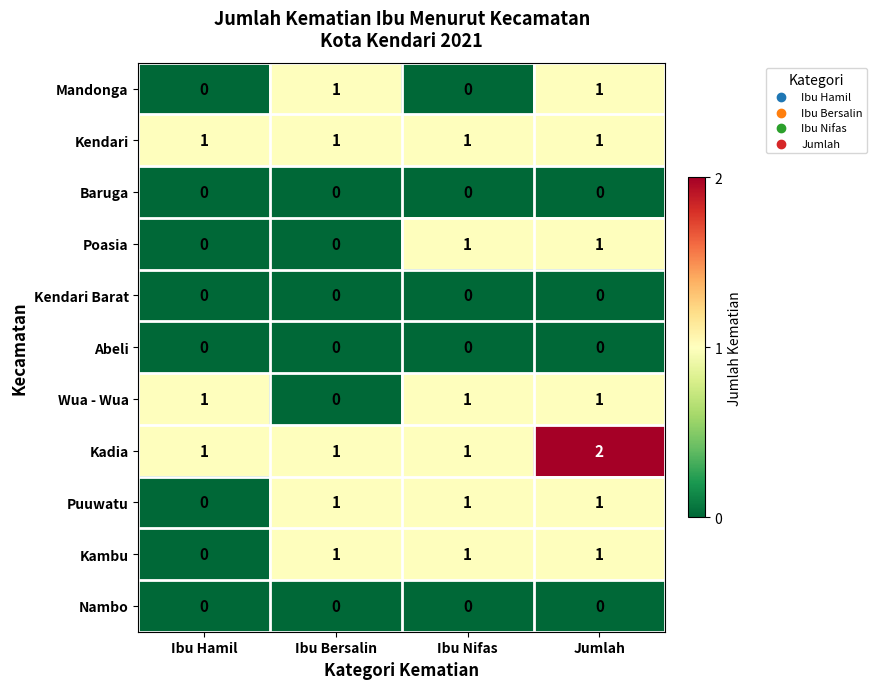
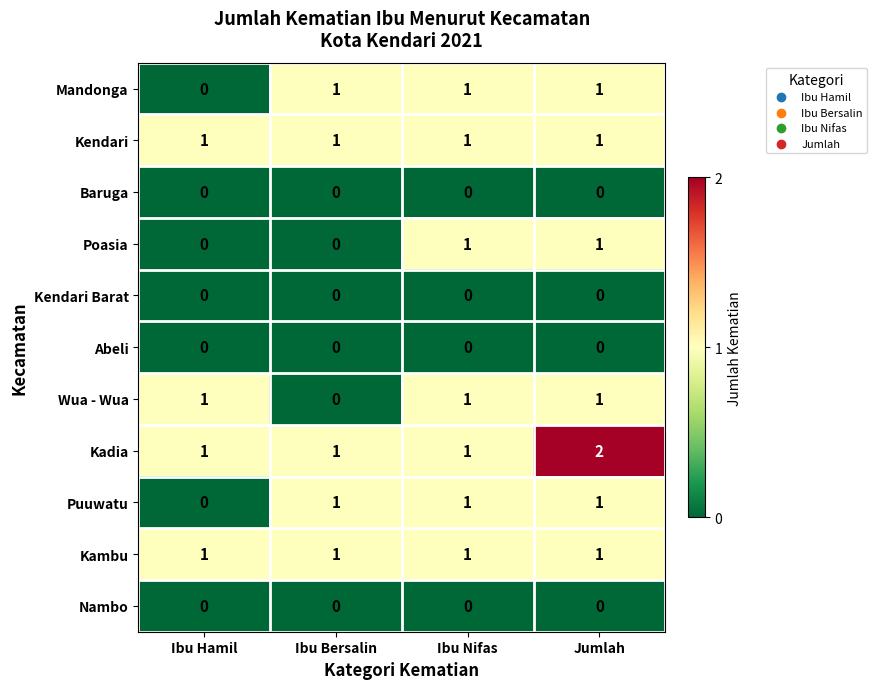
Mandonga, Ibu Nifas: 0 -> 1
Kambu, Ibu Hamil: 0 -> 1
